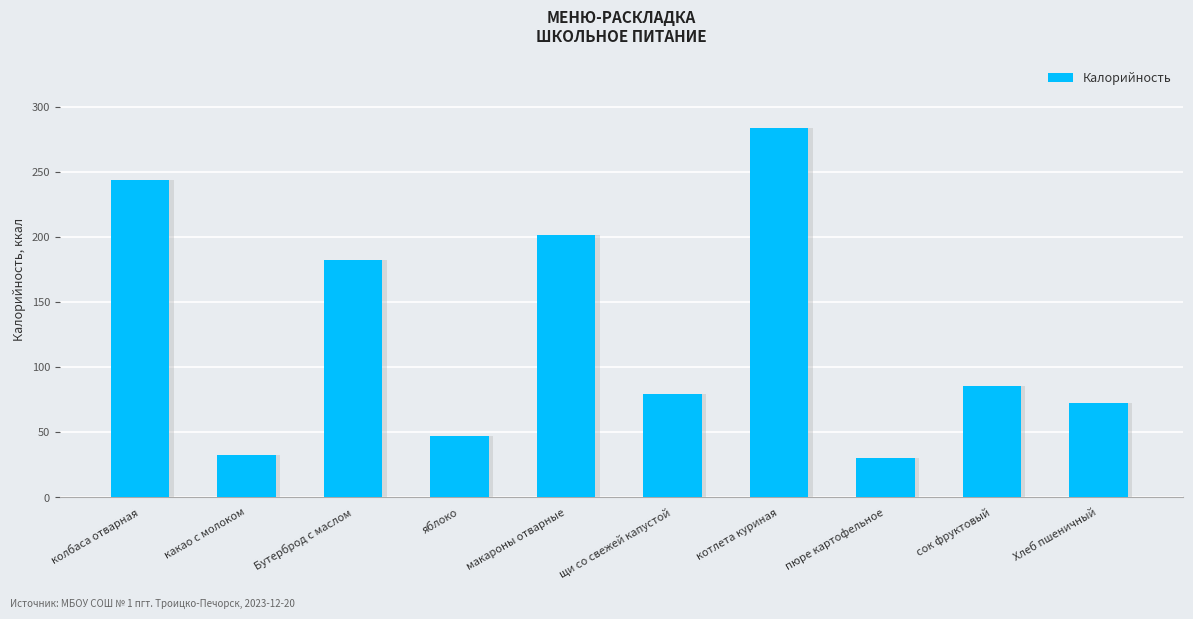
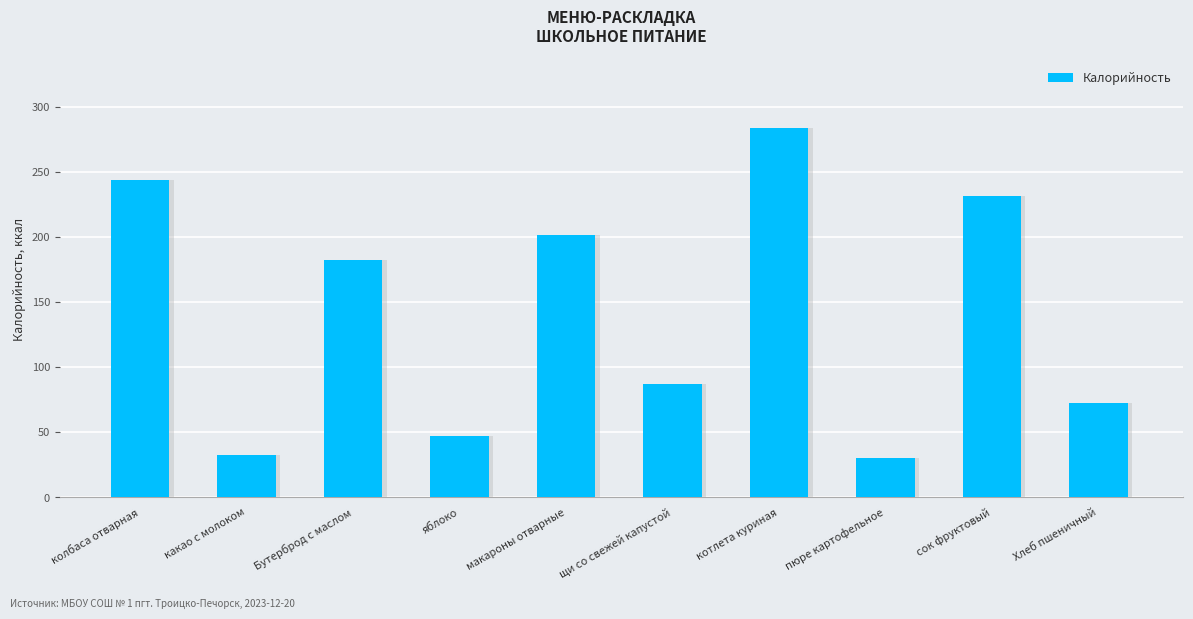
щи со свежей капустой: 80 -> 87
сок фруктовый: 86 -> 232
